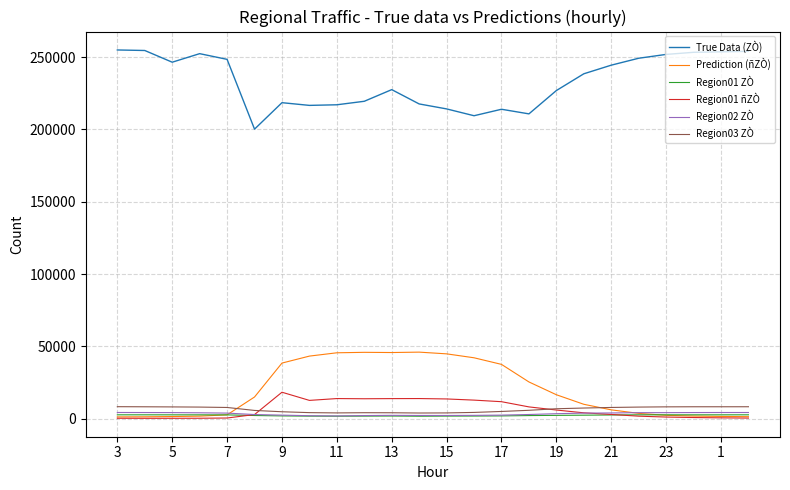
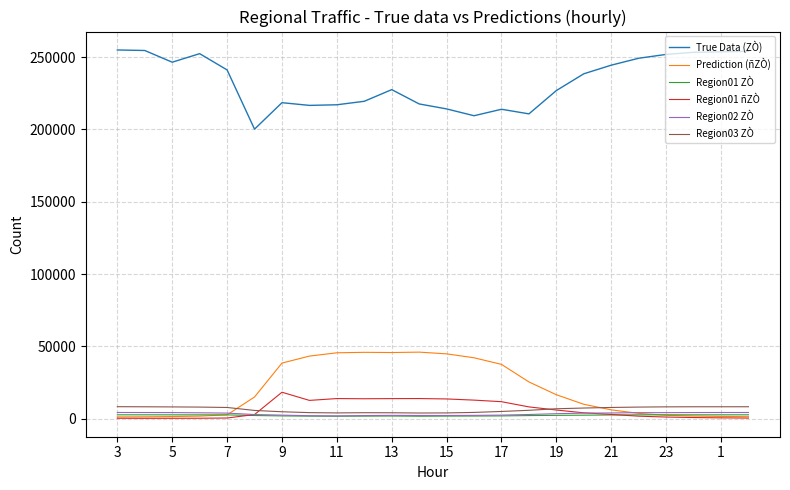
True Data (ZÒ), 7: 249000 -> 241000
